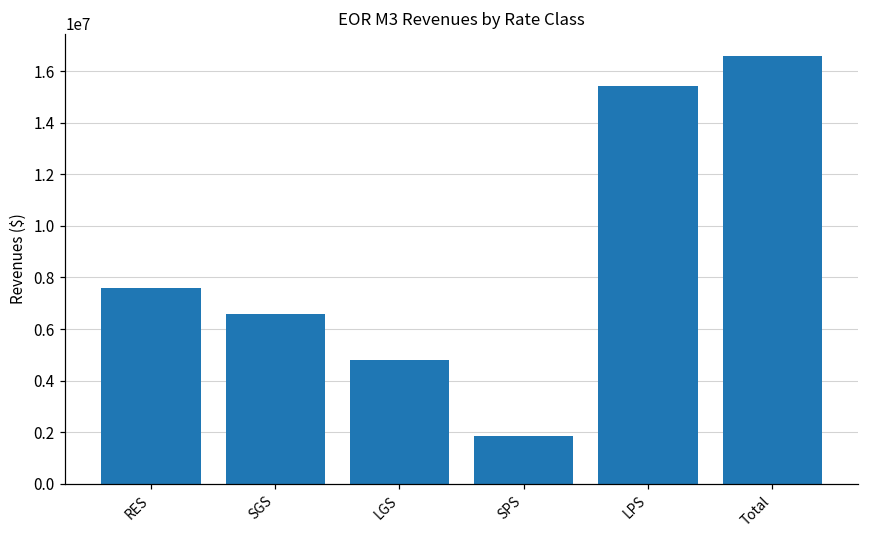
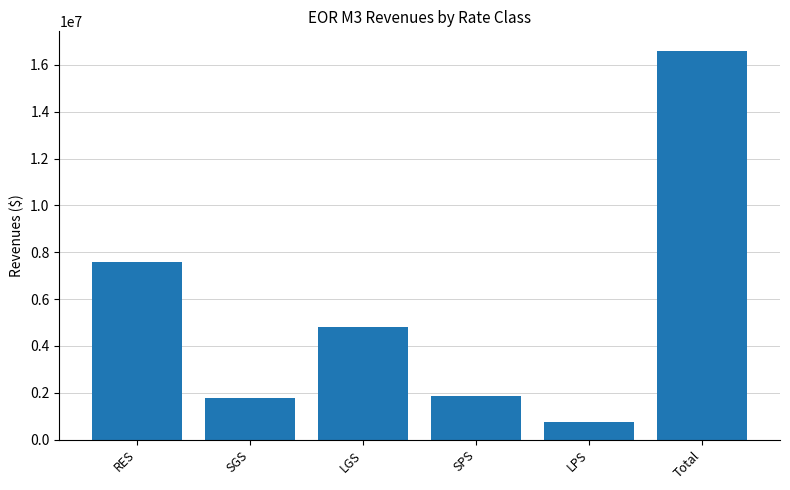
SGS: 6600000 -> 1800000
LPS: 15400000 -> 800000
